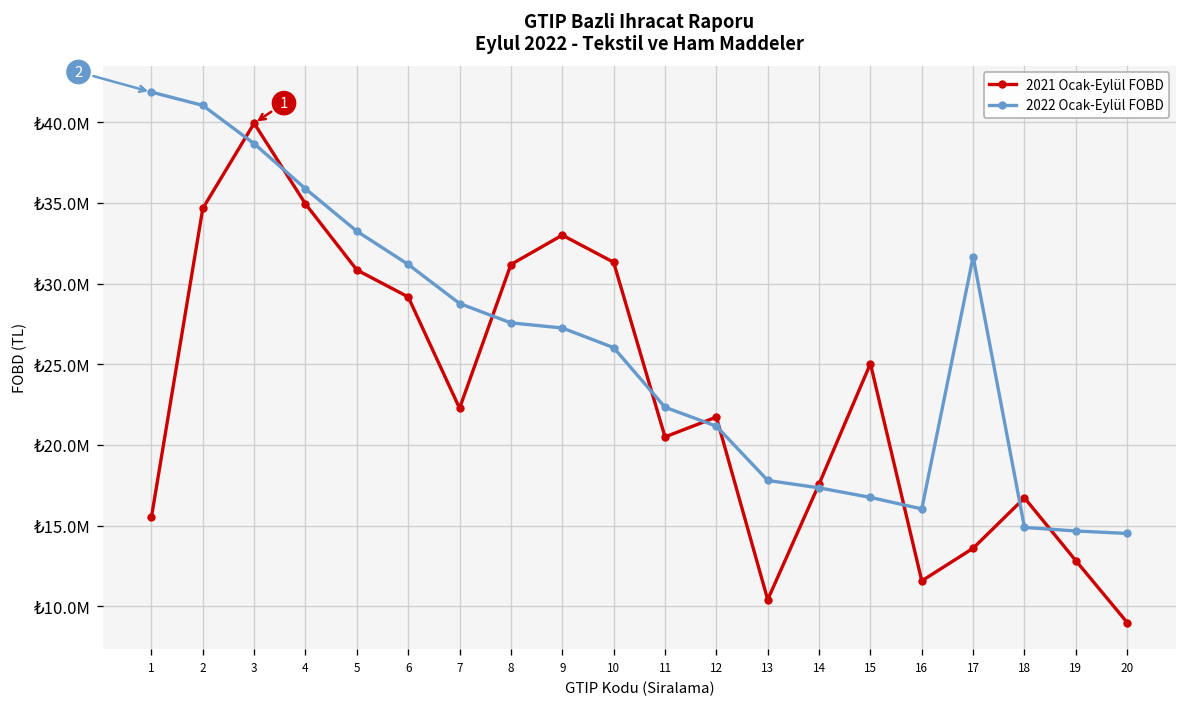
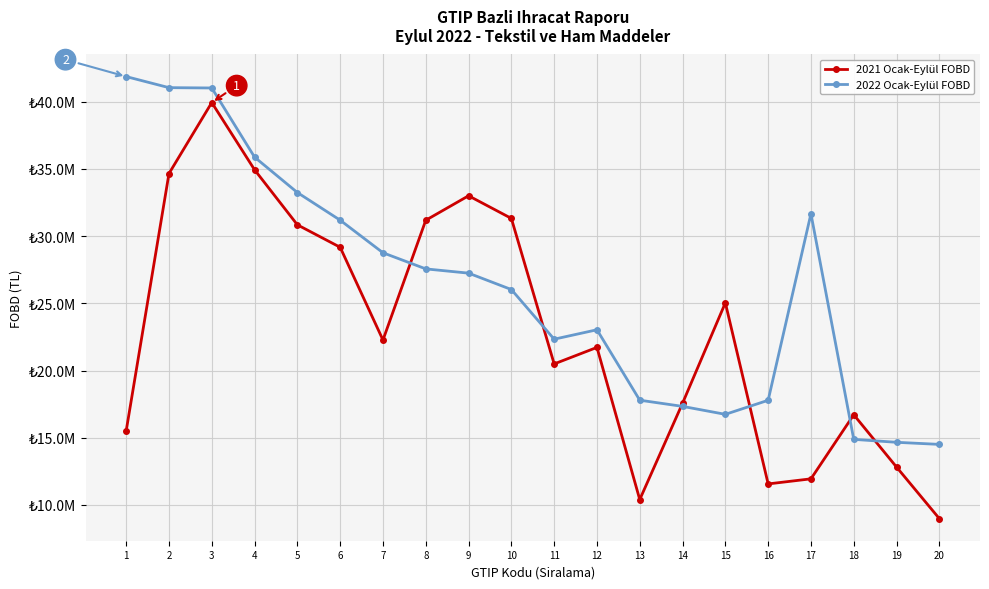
2022 Ocak-Eylül FOBD, 3: ₺38700000 -> ₺41000000
2022 Ocak-Eylül FOBD, 12: ₺21200000 -> ₺23000000
2022 Ocak-Eylül FOBD, 16: ₺16000000 -> ₺17800000
2021 Ocak-Eylül FOBD, 17: ₺13600000 -> ₺11900000
